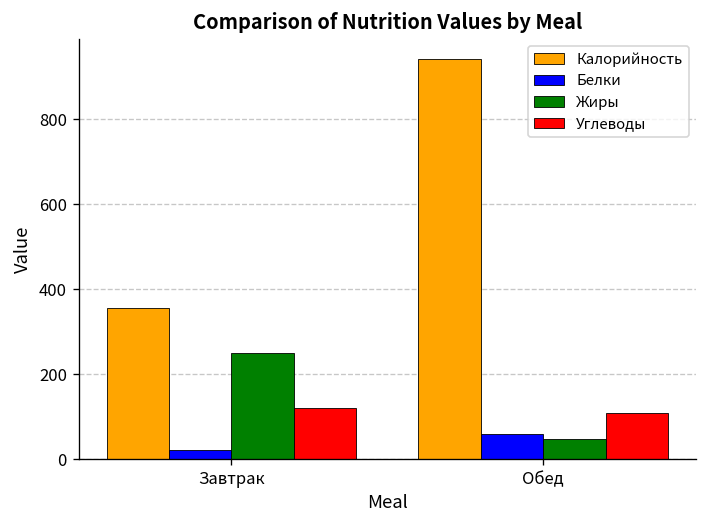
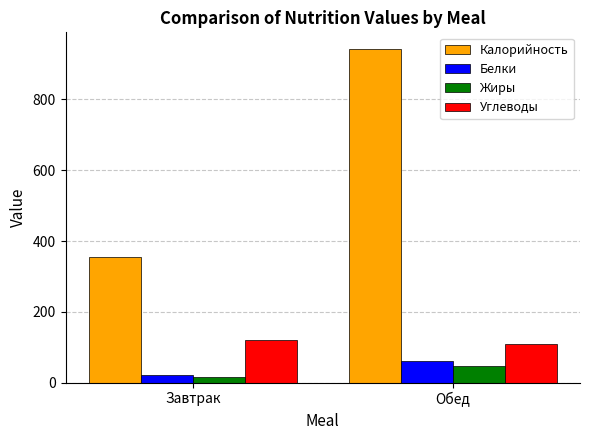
Жиры, Завтрак: 250 -> 20
